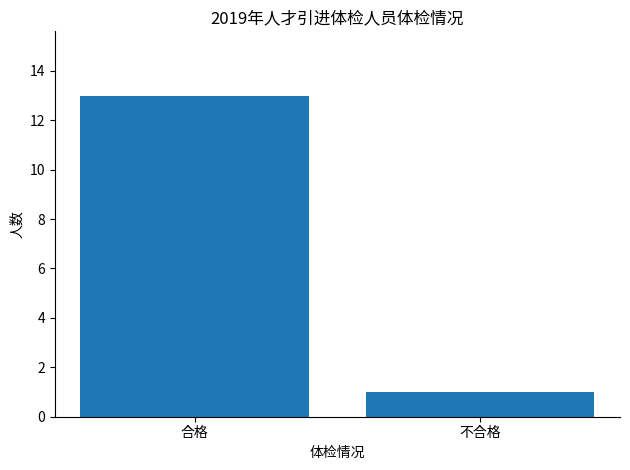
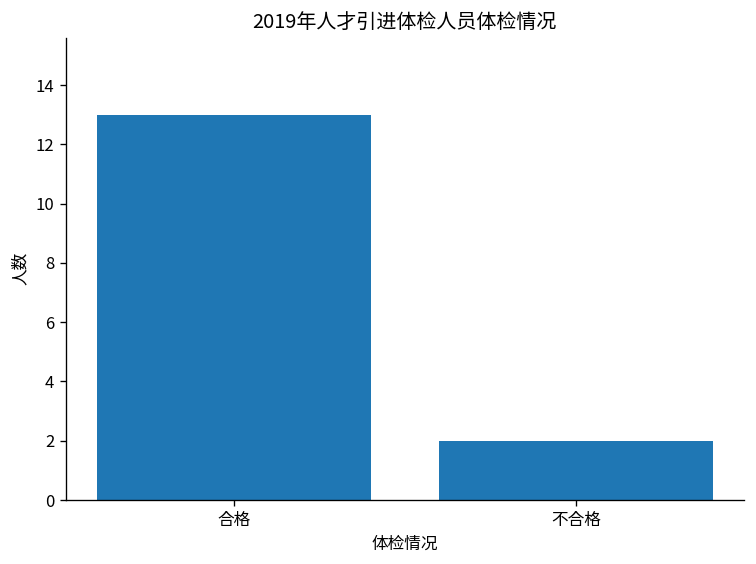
不合格: 1 -> 2
